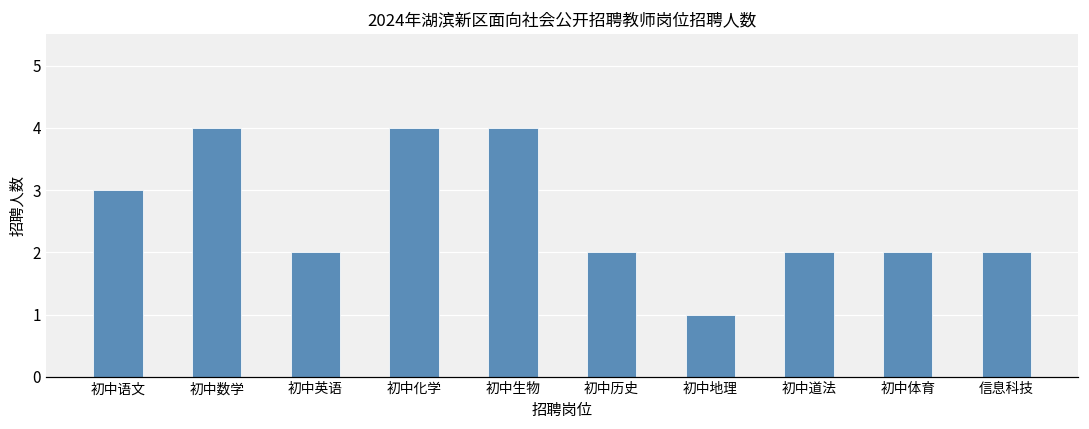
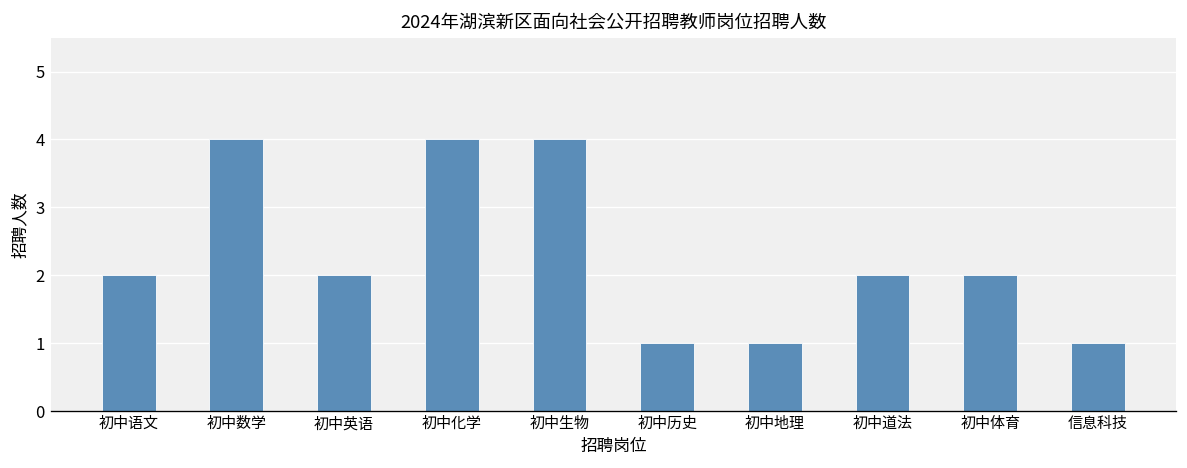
初中语文: 3 -> 2
初中历史: 2 -> 1
信息科技: 2 -> 1
